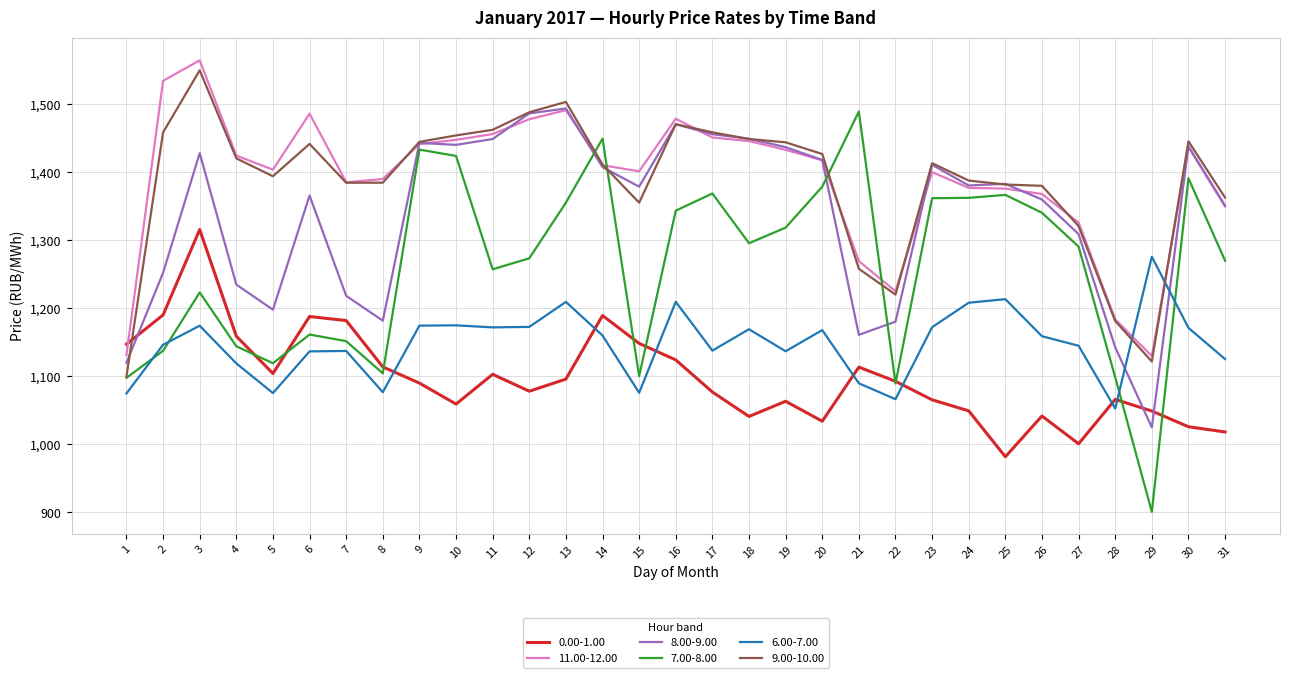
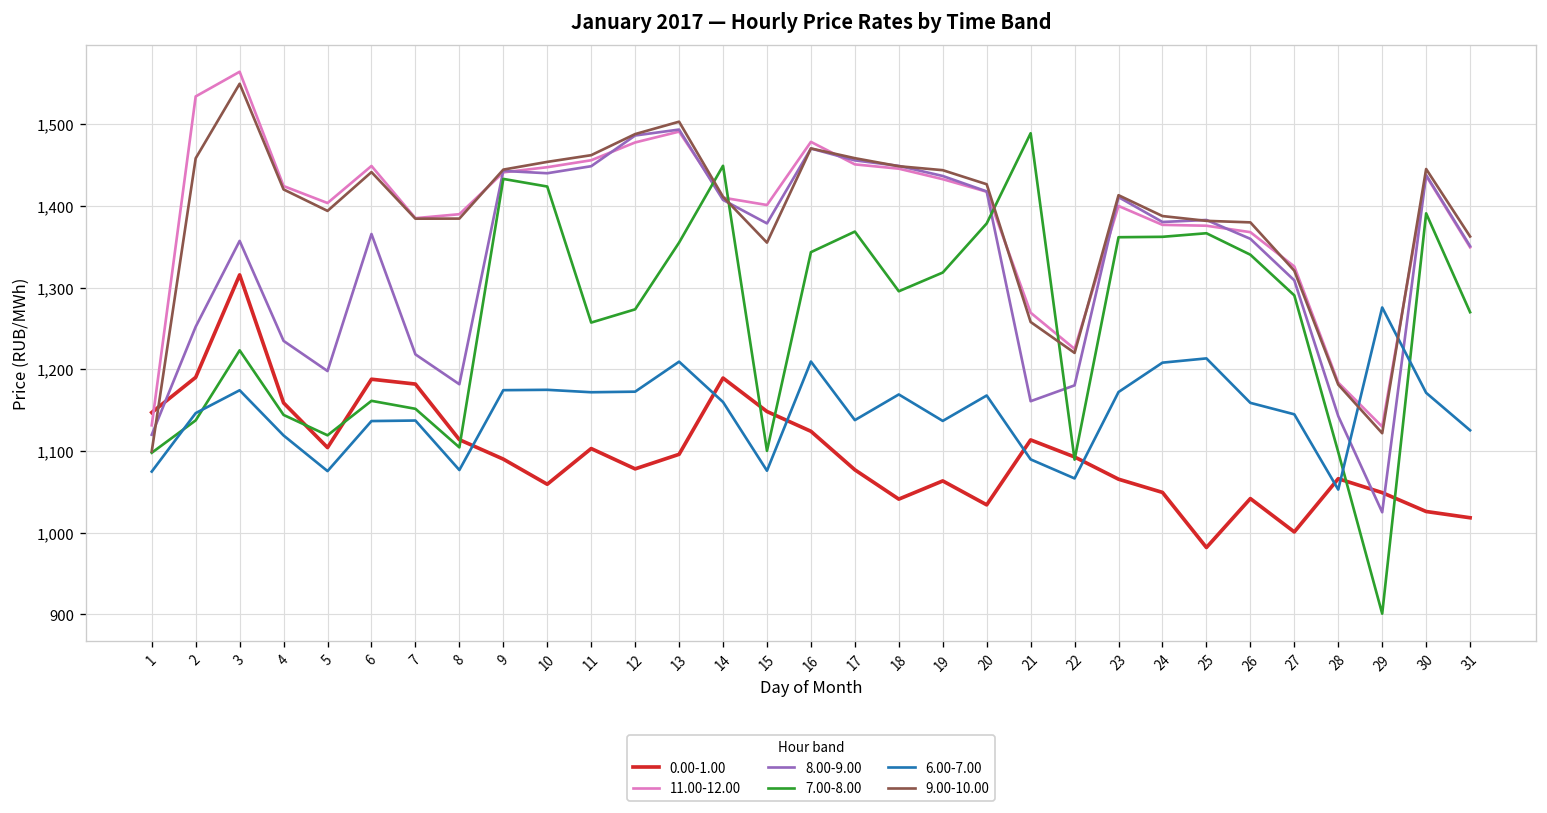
8.00-9.00, 3: 1,430 -> 1,360
11.00-12.00, 6: 1,490 -> 1,450
